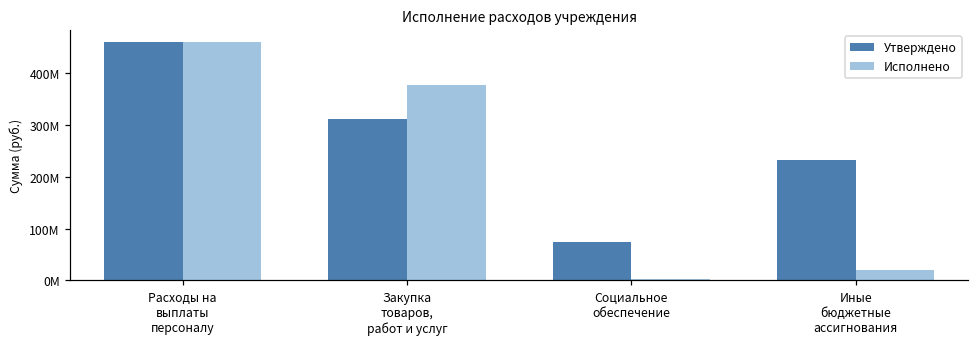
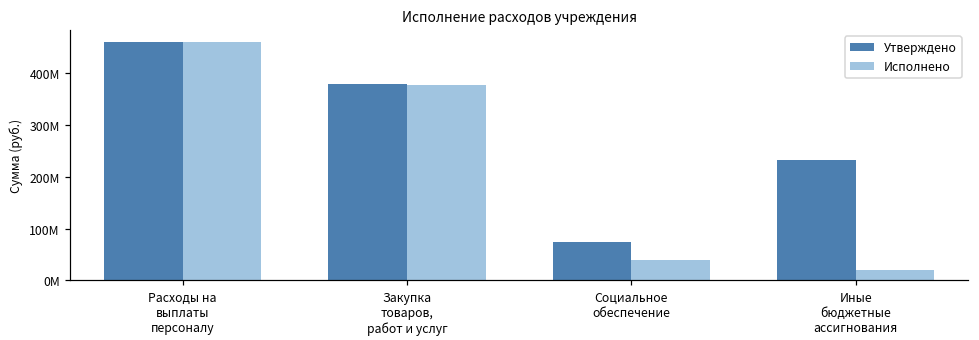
Утверждено, Закупка товаров, работ и услуг: 310000000 -> 380000000
Исполнено, Социальное обеспечение: 0 -> 40000000
